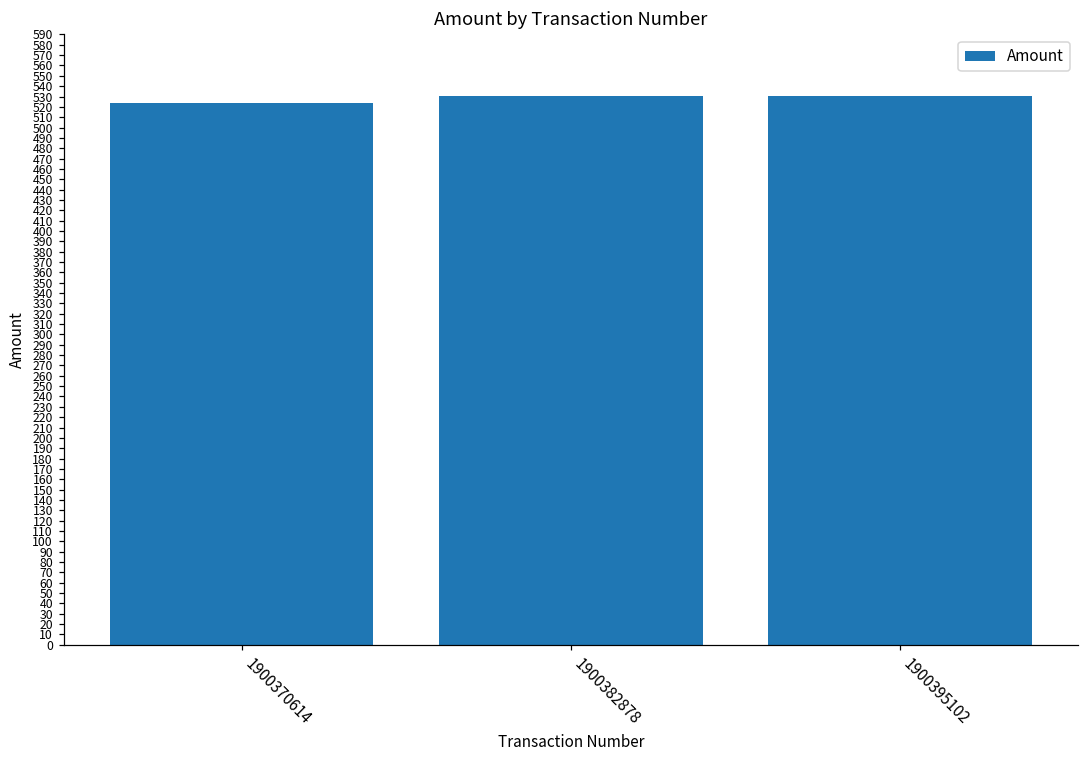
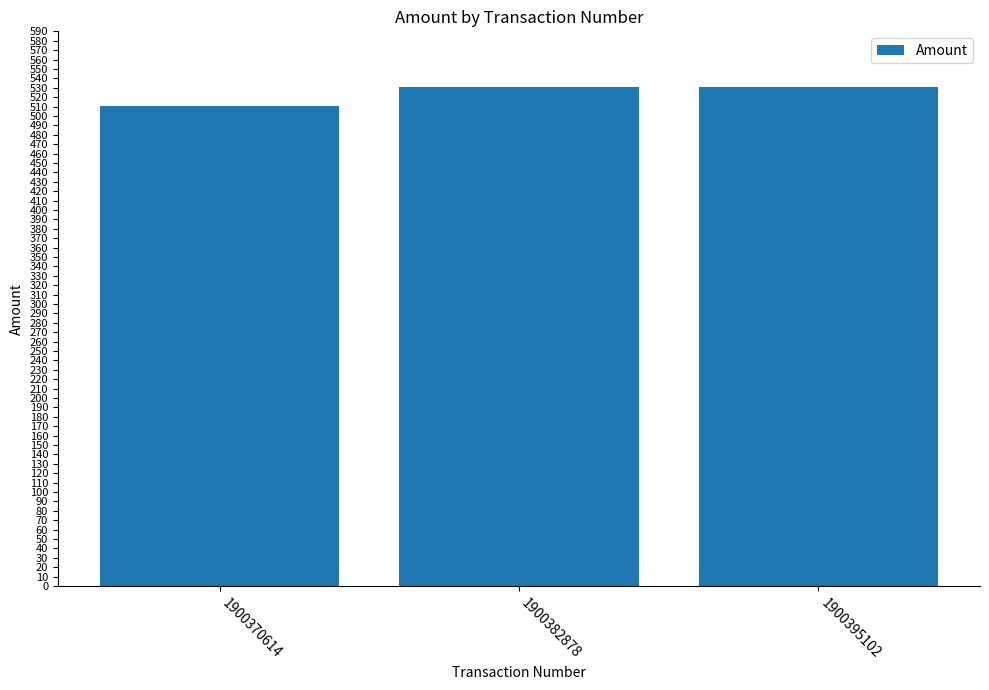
1900370614: 520 -> 510
